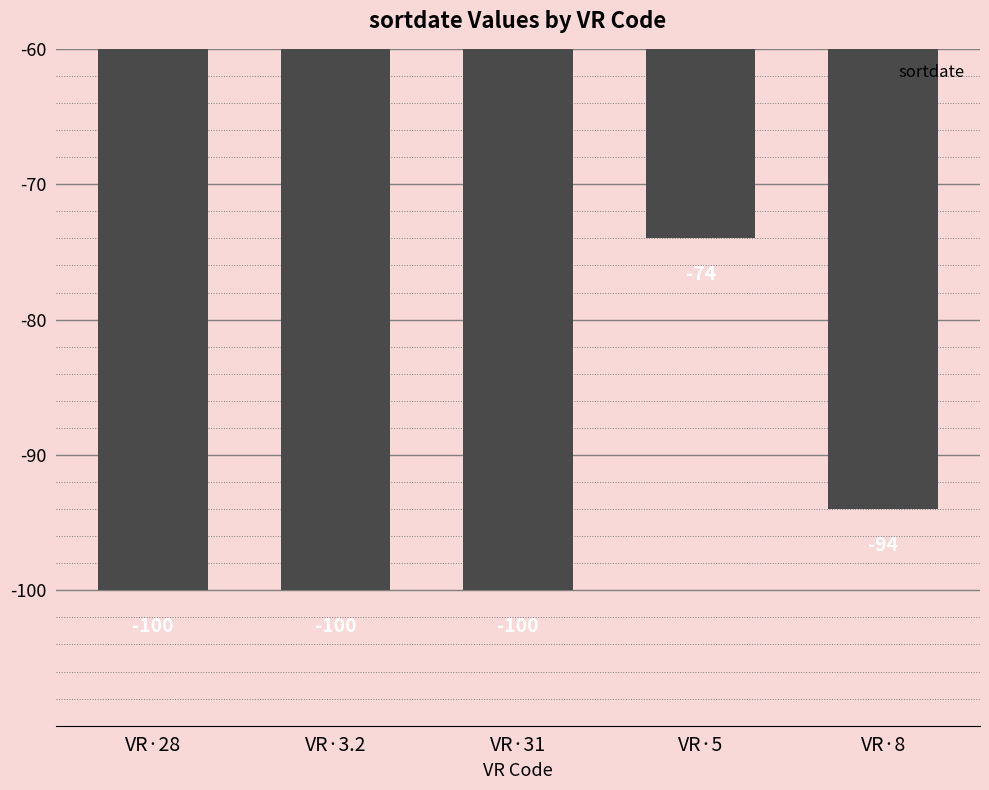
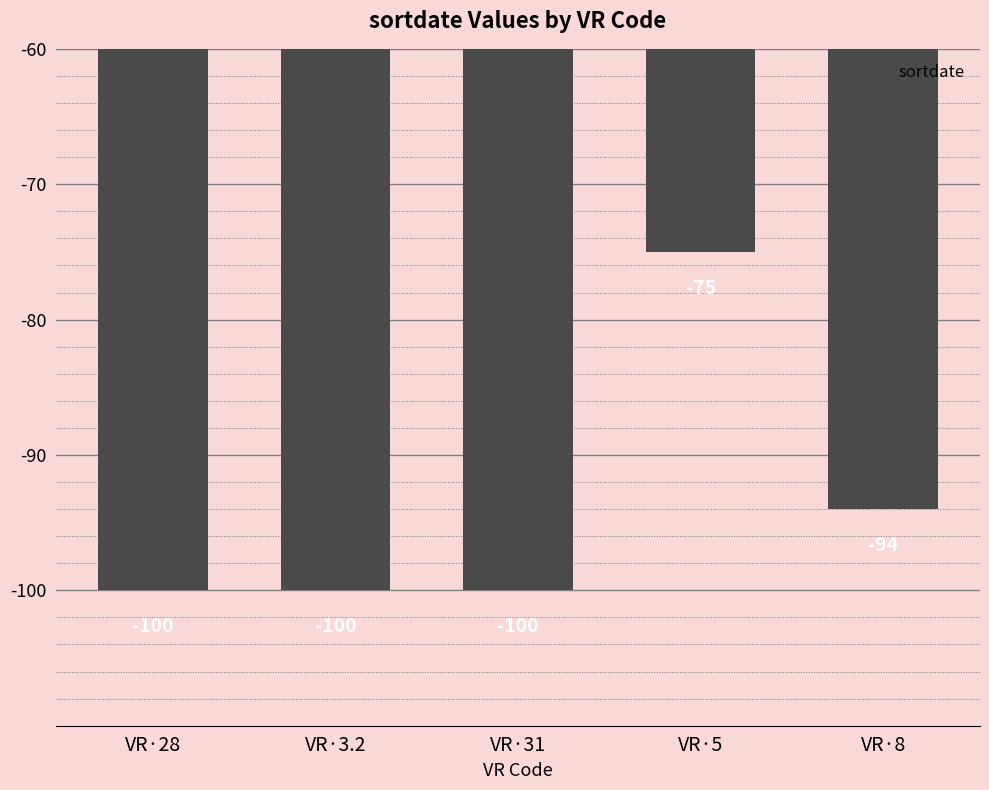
VR·5: -74 -> -75
